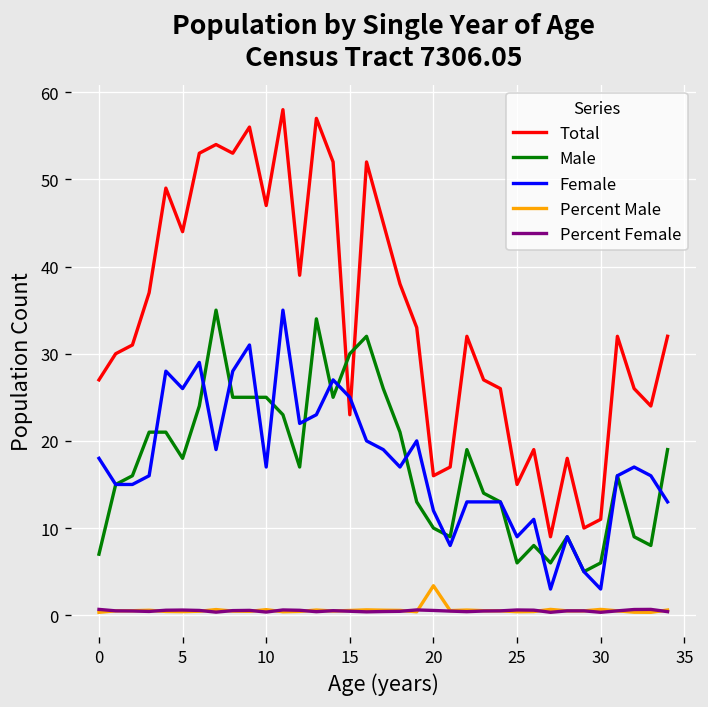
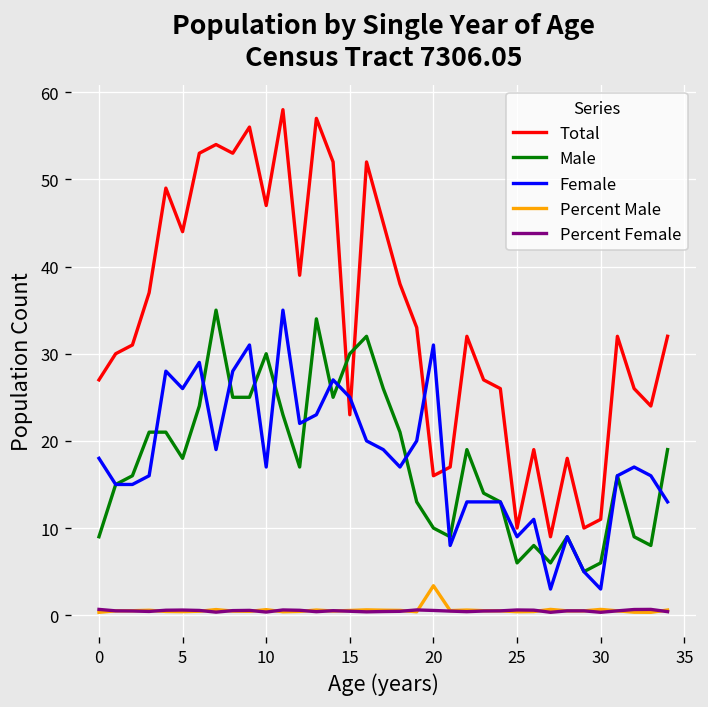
Male, 0: 7 -> 9
Male, 10: 25 -> 30
Female, 20: 12 -> 31
Total, 25: 15 -> 10
